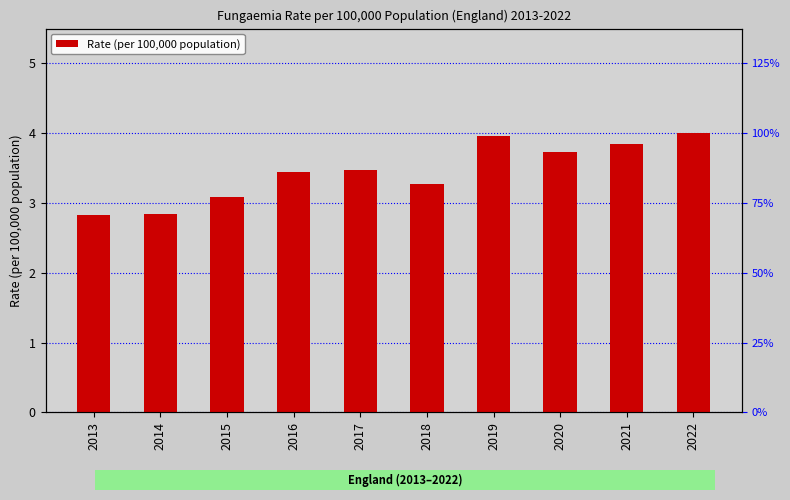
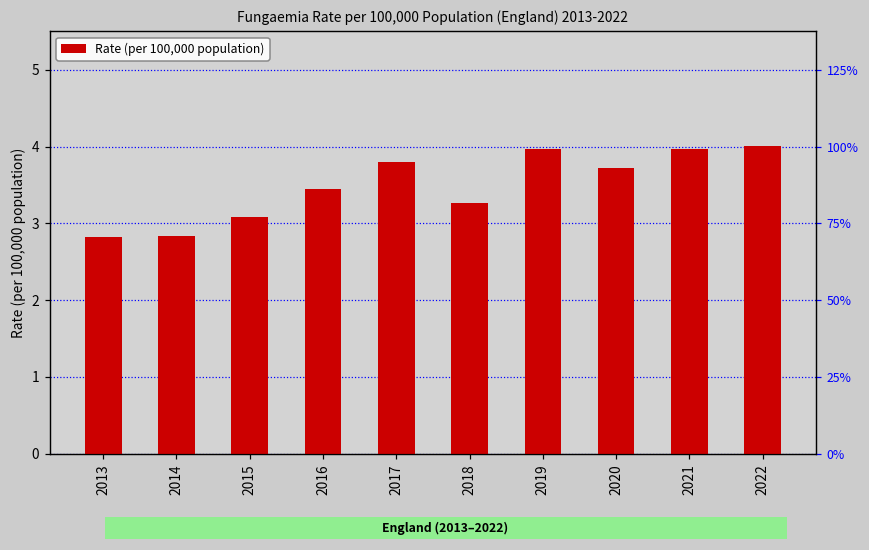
2017: 3.5 -> 3.8
2021: 3.8 -> 4.0
